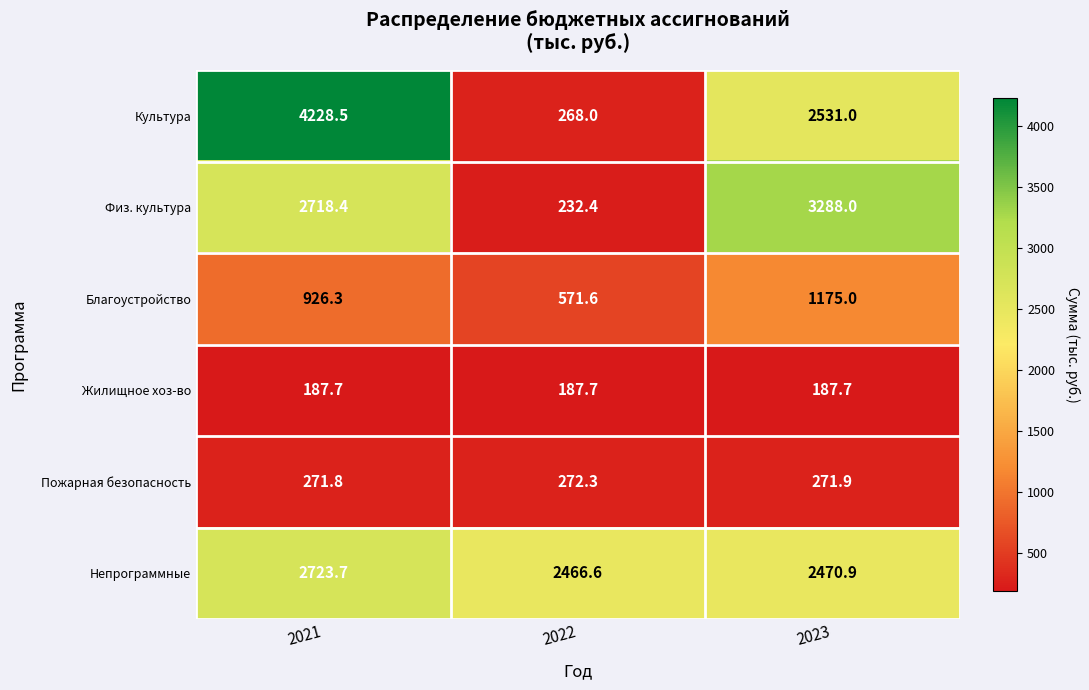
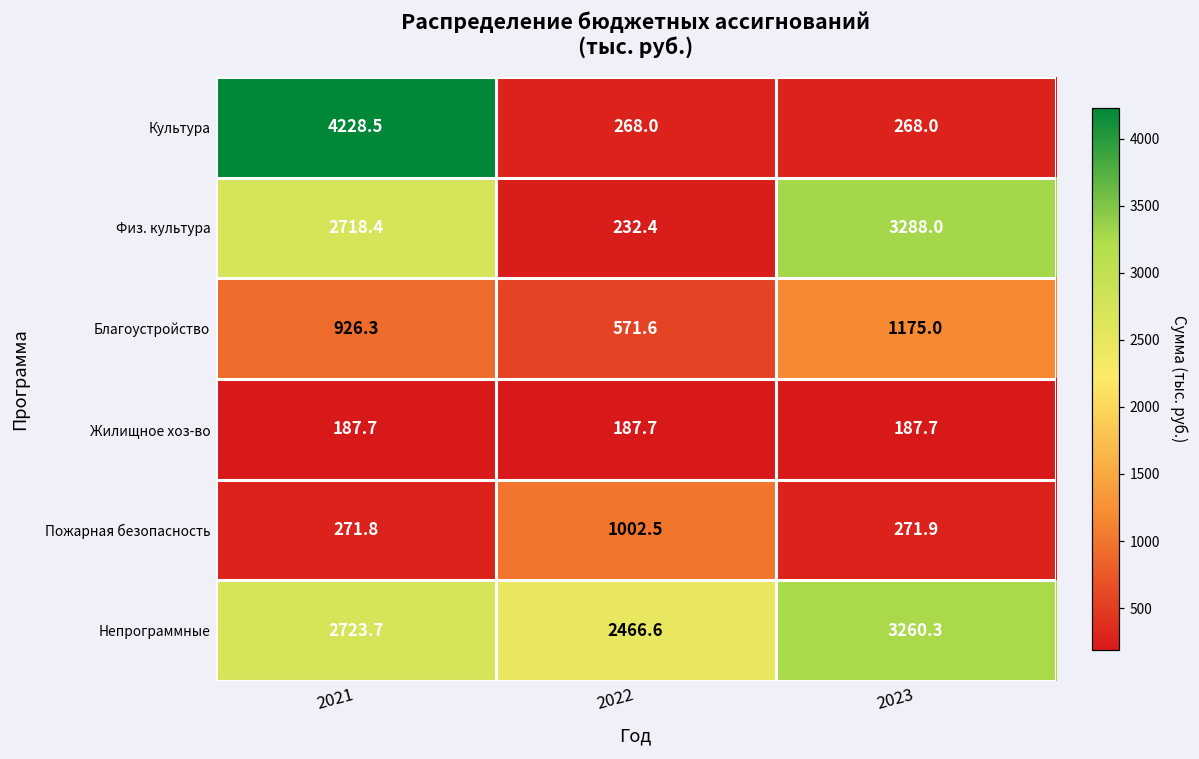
Культура, 2023: 2531.0 -> 268.0
Пожарная безопасность, 2022: 272.3 -> 1002.5
Непрограммные, 2023: 2470.9 -> 3260.3
